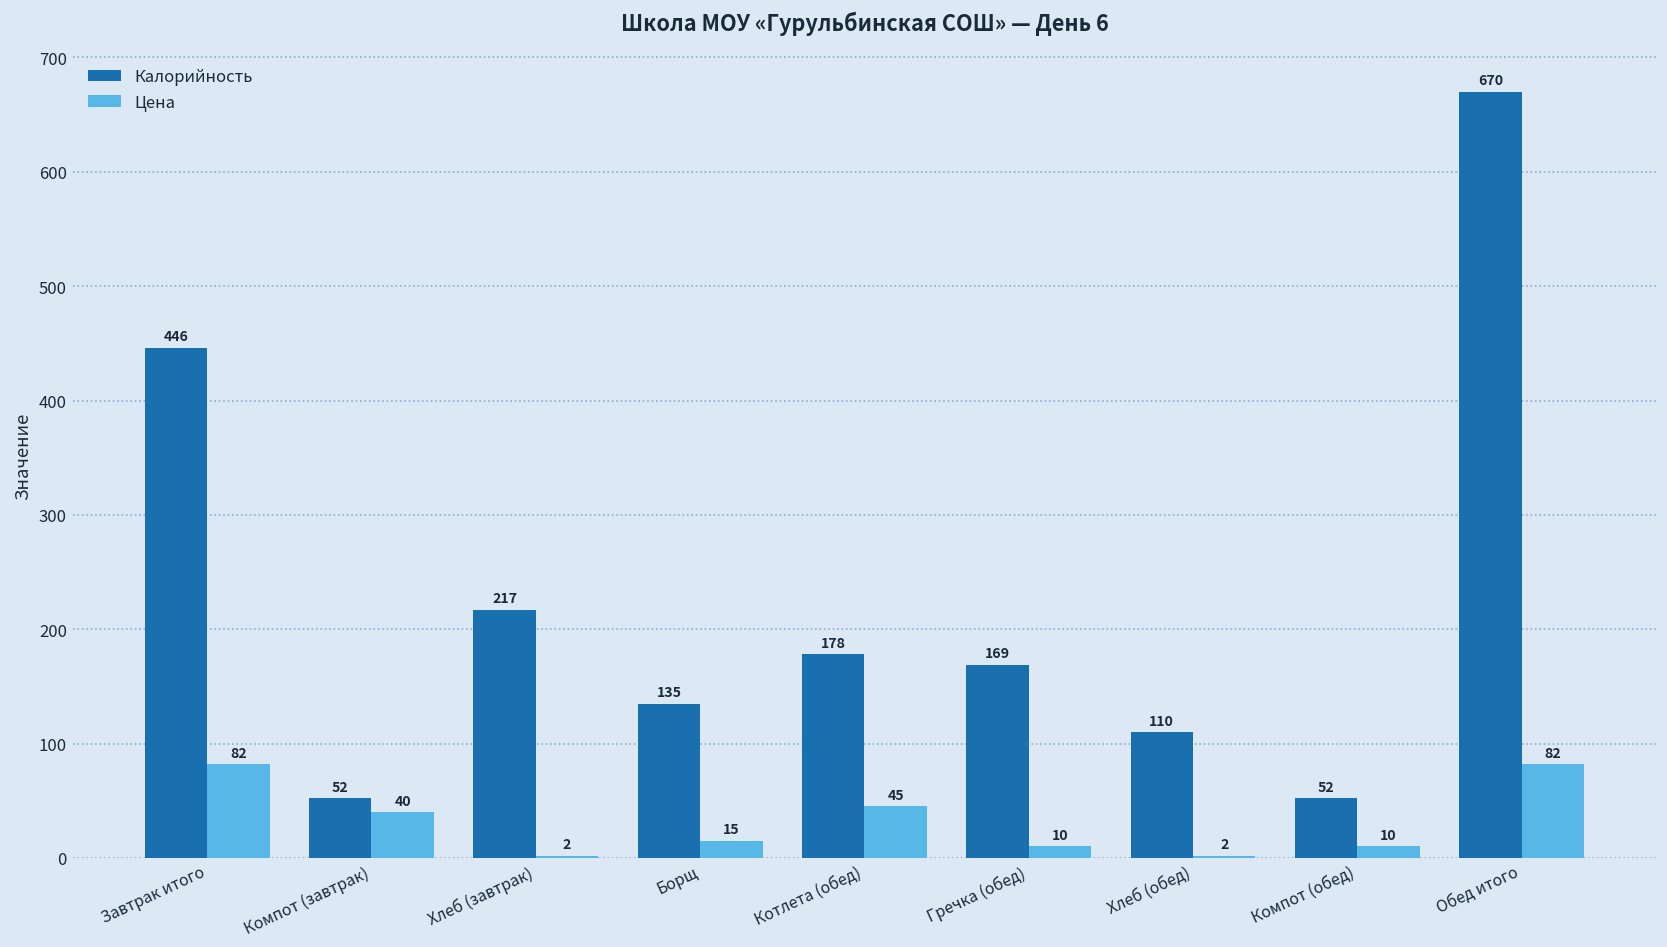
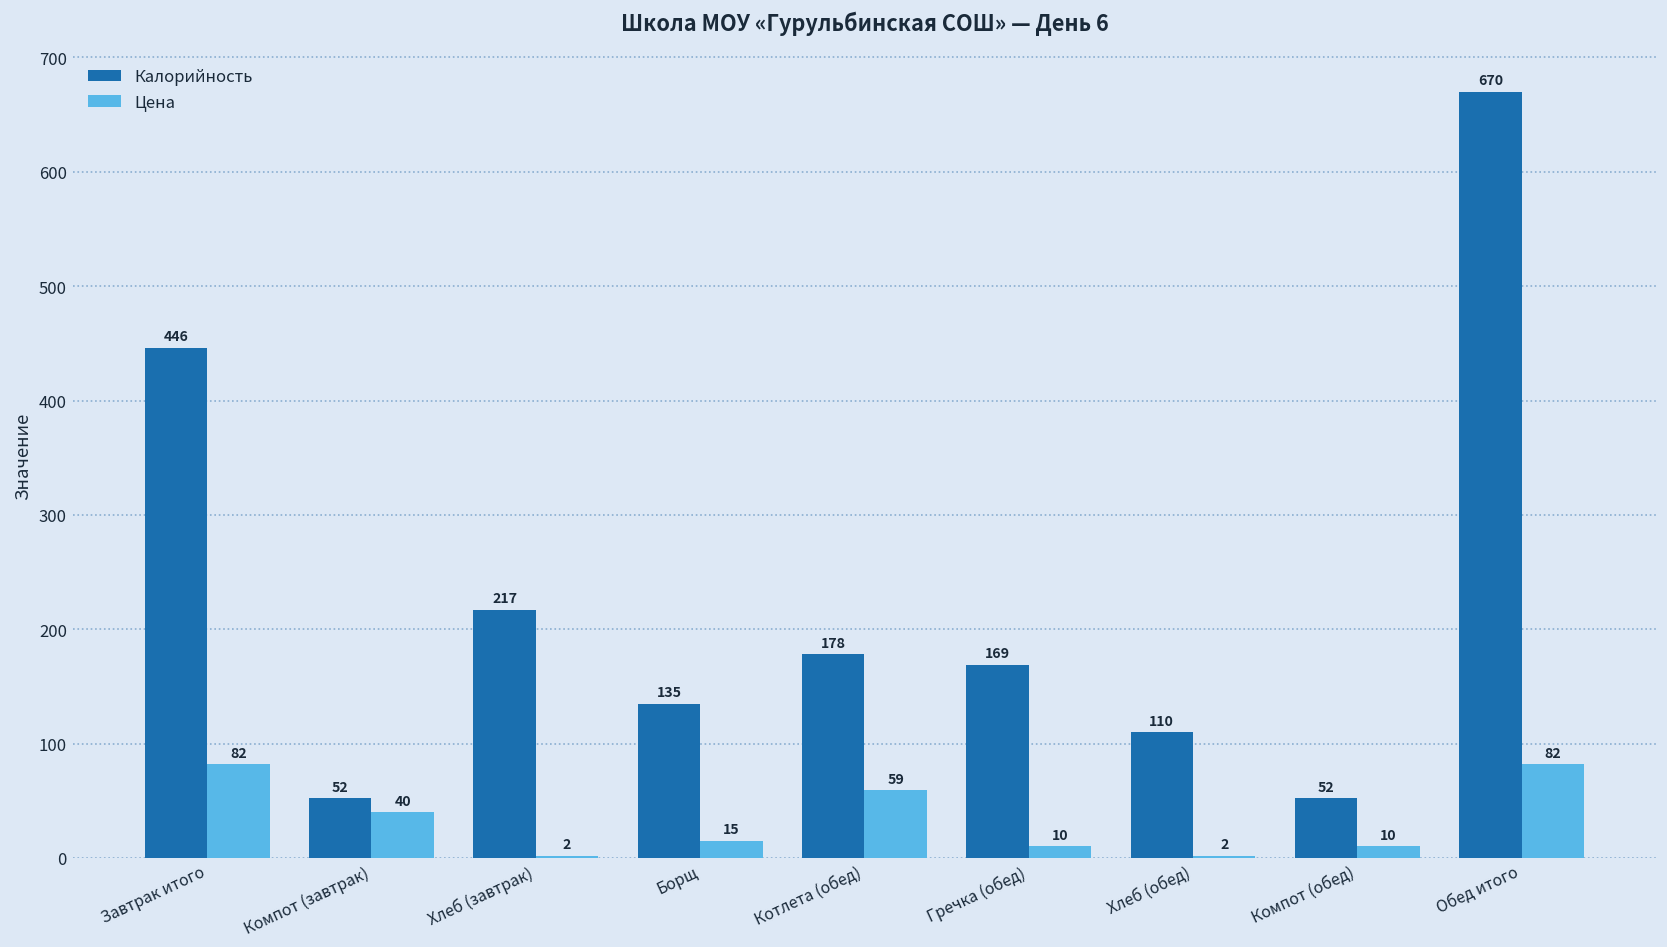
Цена, Котлета (обед): 45 -> 59
